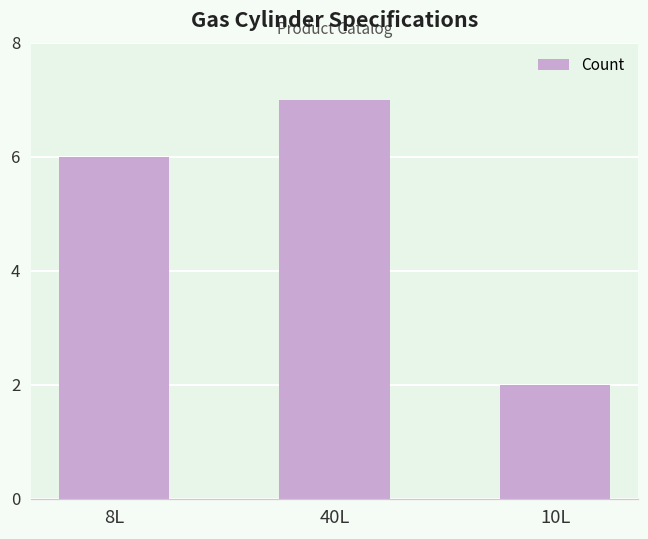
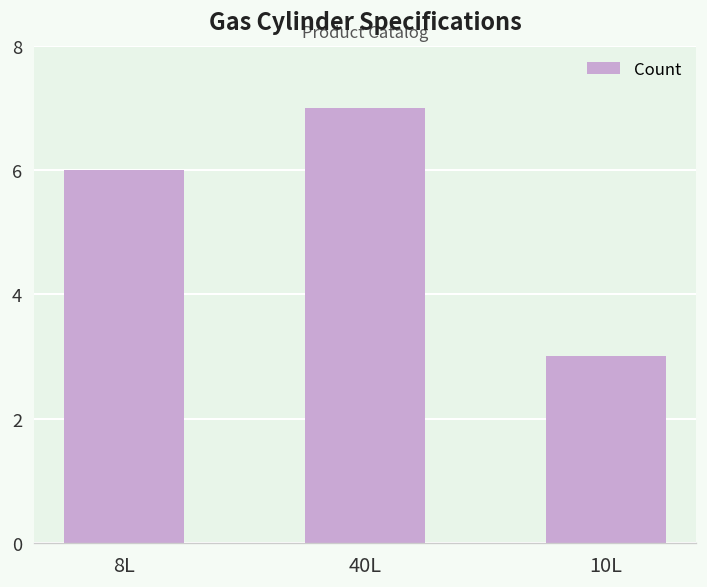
10L: 2 -> 3
